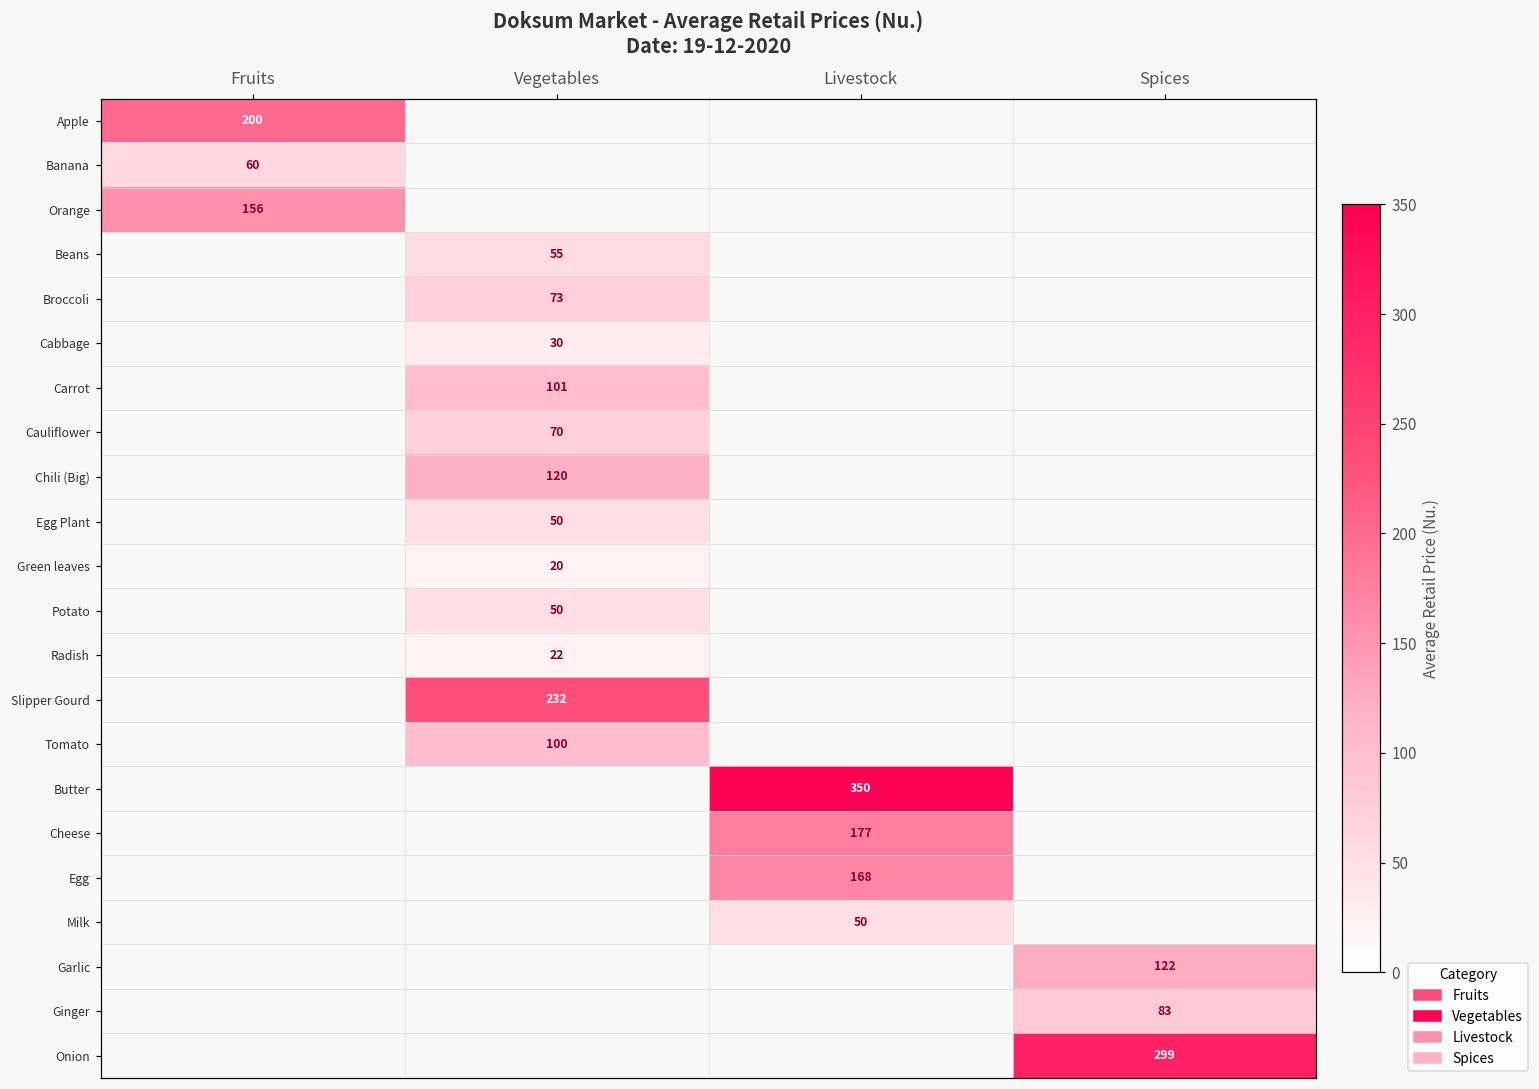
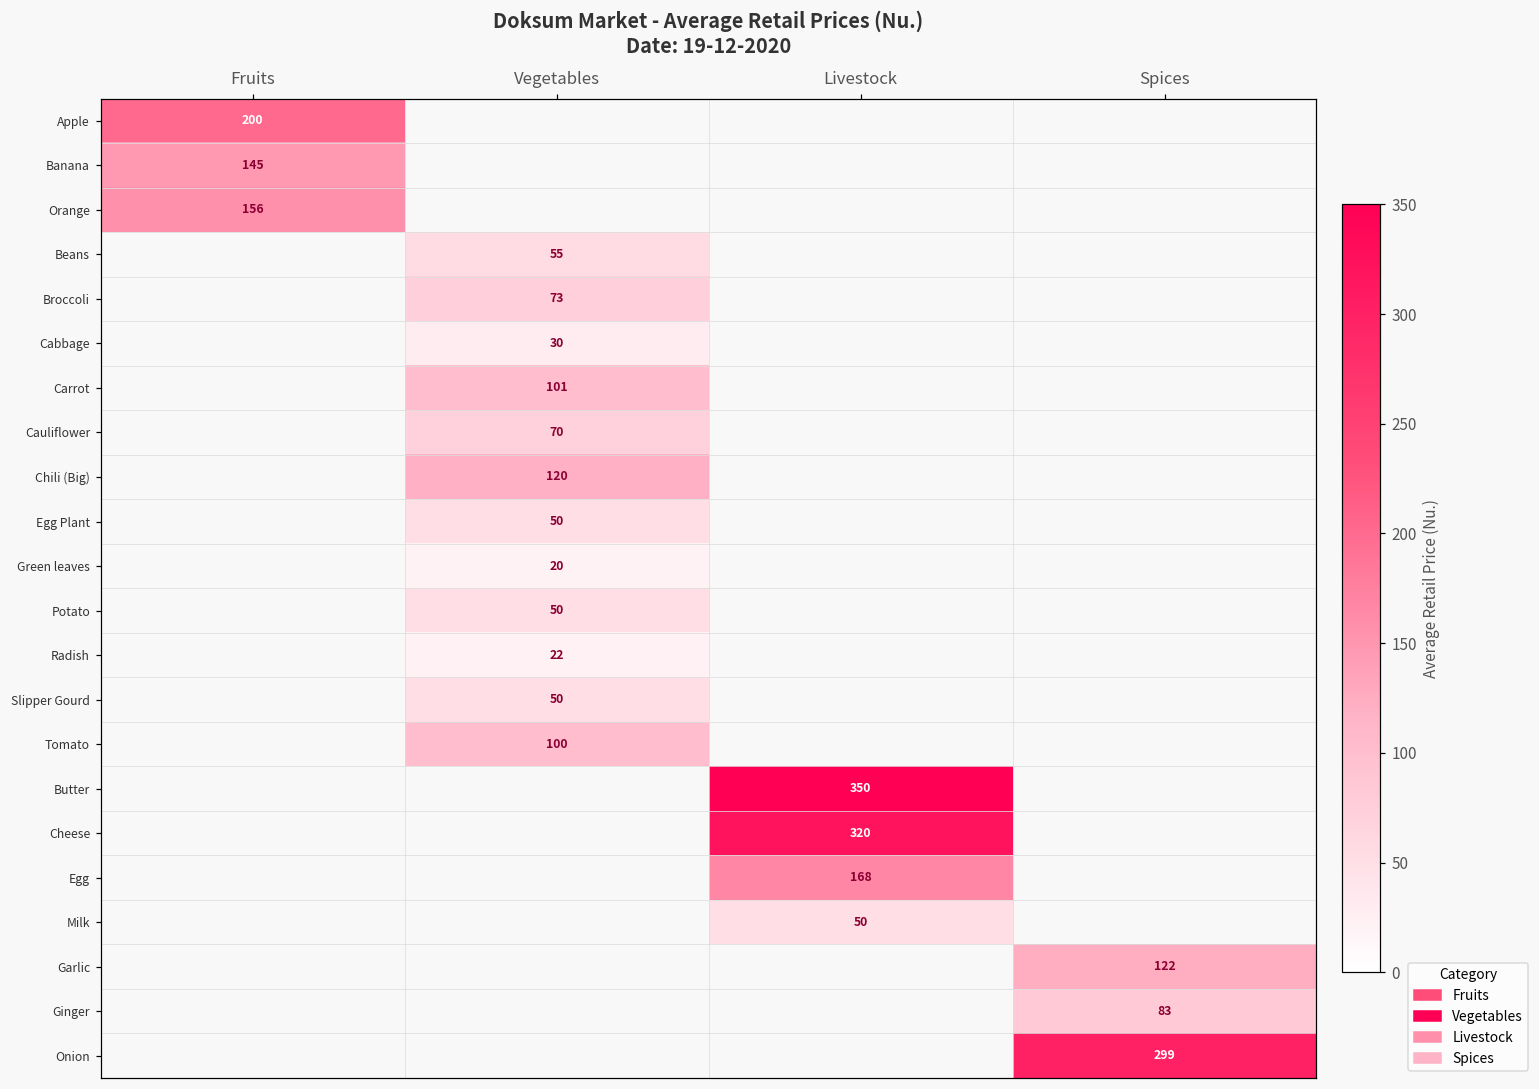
Banana, Fruits: 60 -> 145
Slipper Gourd, Vegetables: 232 -> 50
Cheese, Livestock: 177 -> 320
